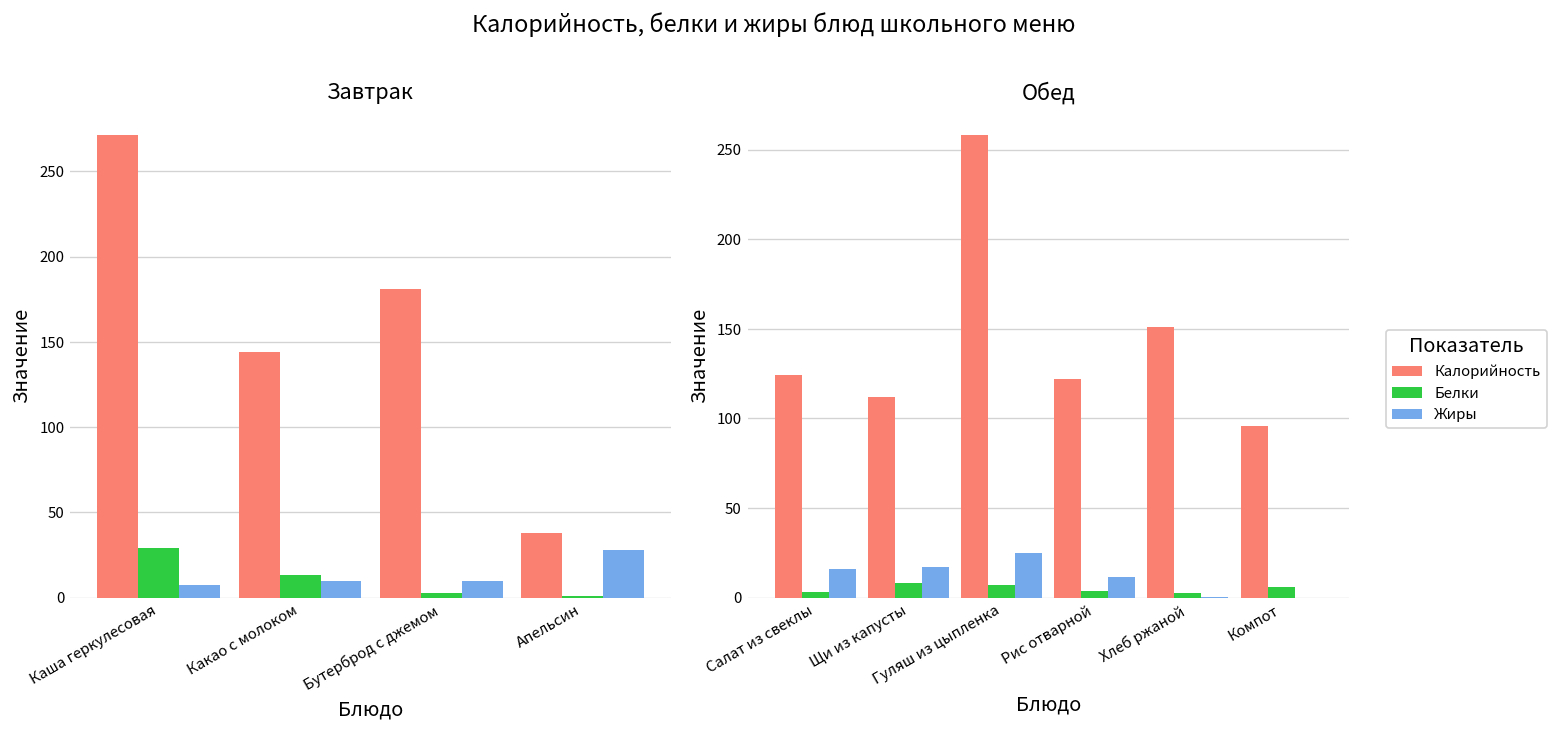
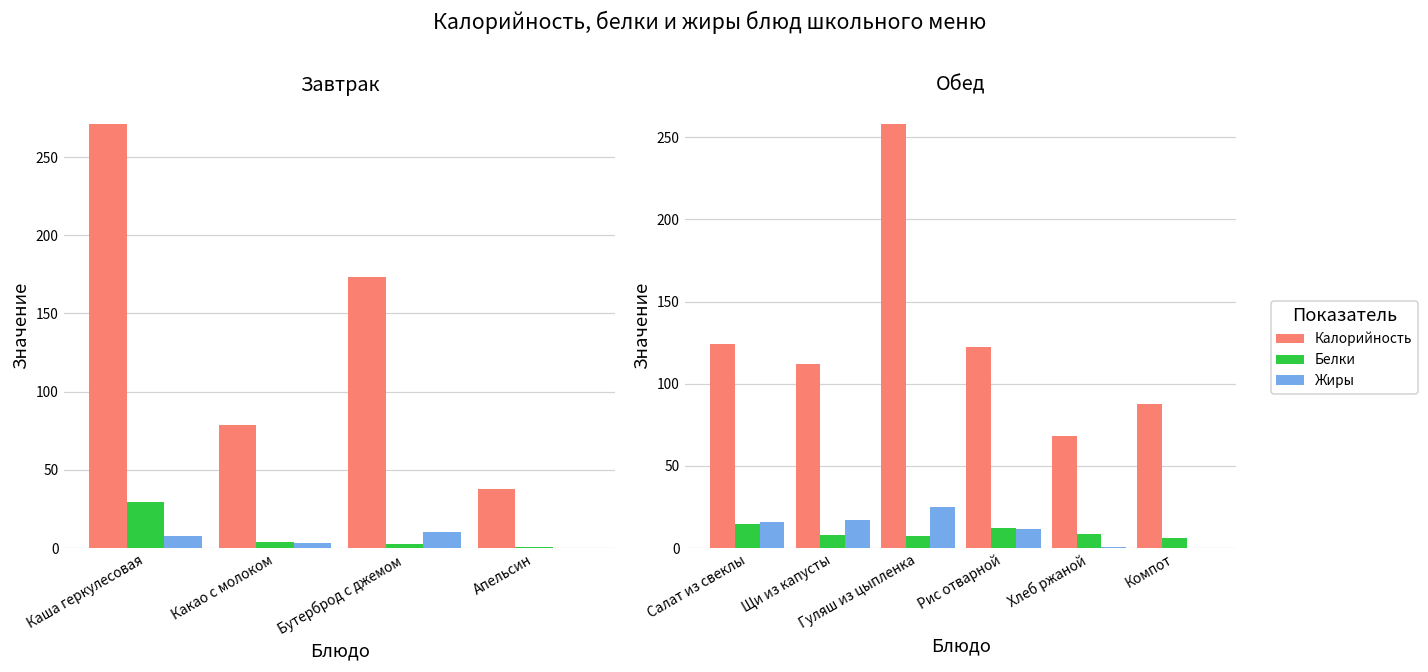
Завтрак, Калорийность, Какао с молоком: 144 -> 78
Завтрак, Белки, Какао с молоком: 13 -> 4
Завтрак, Жиры, Какао с молоком: 10 -> 3
Завтрак, Калорийность, Бутерброд с джемом: 181 -> 173
Завтрак, Жиры, Апельсин: 28 -> 0
Обед, Белки, Салат из свеклы: 3 -> 15
Обед, Белки, Рис отварной: 4 -> 12
Обед, Калорийность, Хлеб ржаной: 151 -> 68
Обед, Белки, Хлеб ржаной: 3 -> 9
Обед, Калорийность, Компот: 96 -> 88
